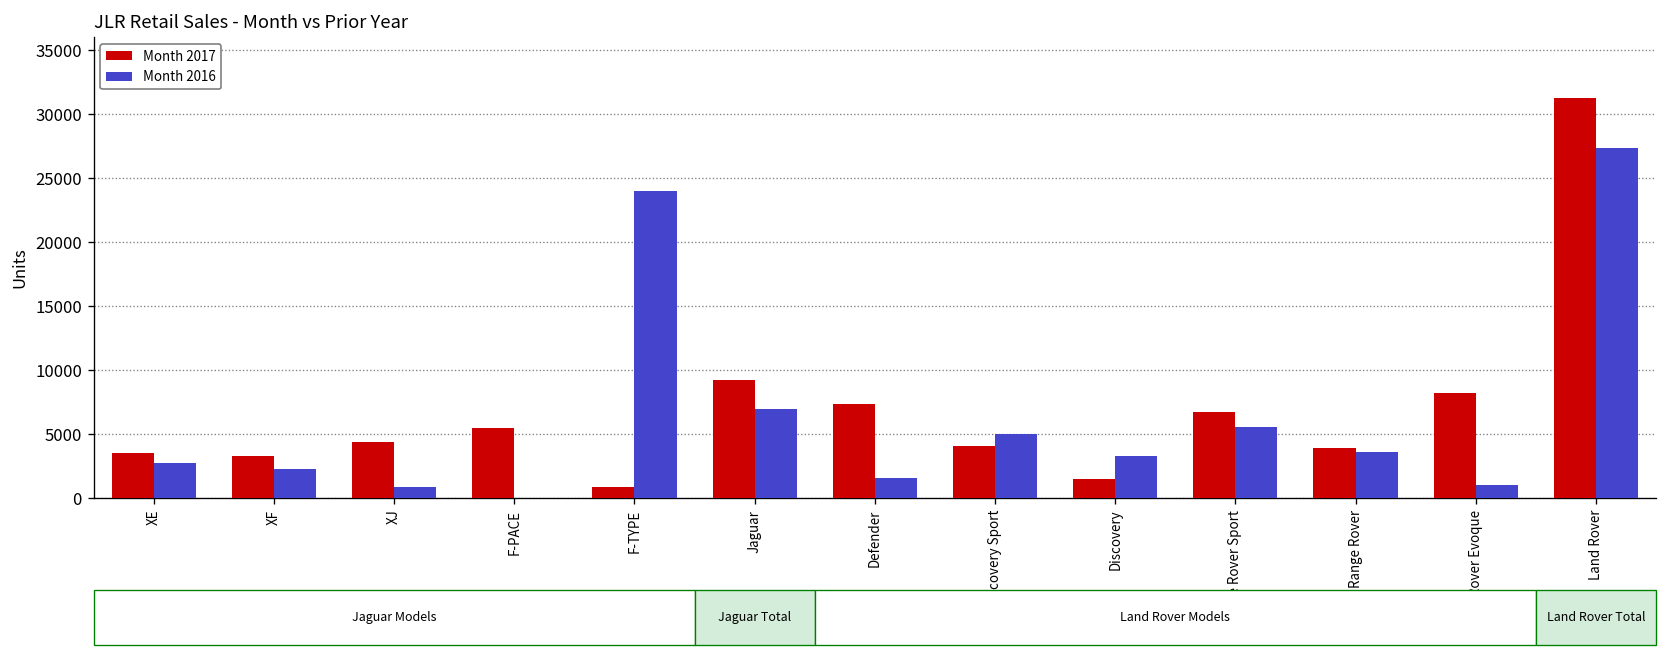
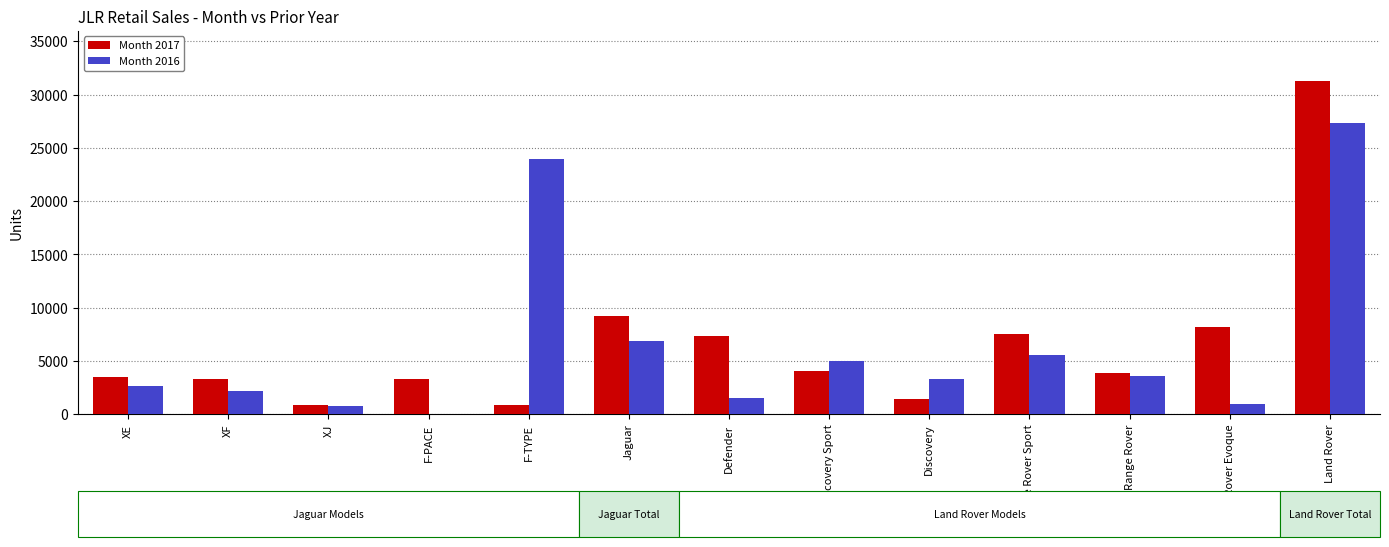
Month 2017, XJ: 4400 -> 900
Month 2017, F-PACE: 5500 -> 3300
Month 2017, Range Rover Sport: 6700 -> 7600
